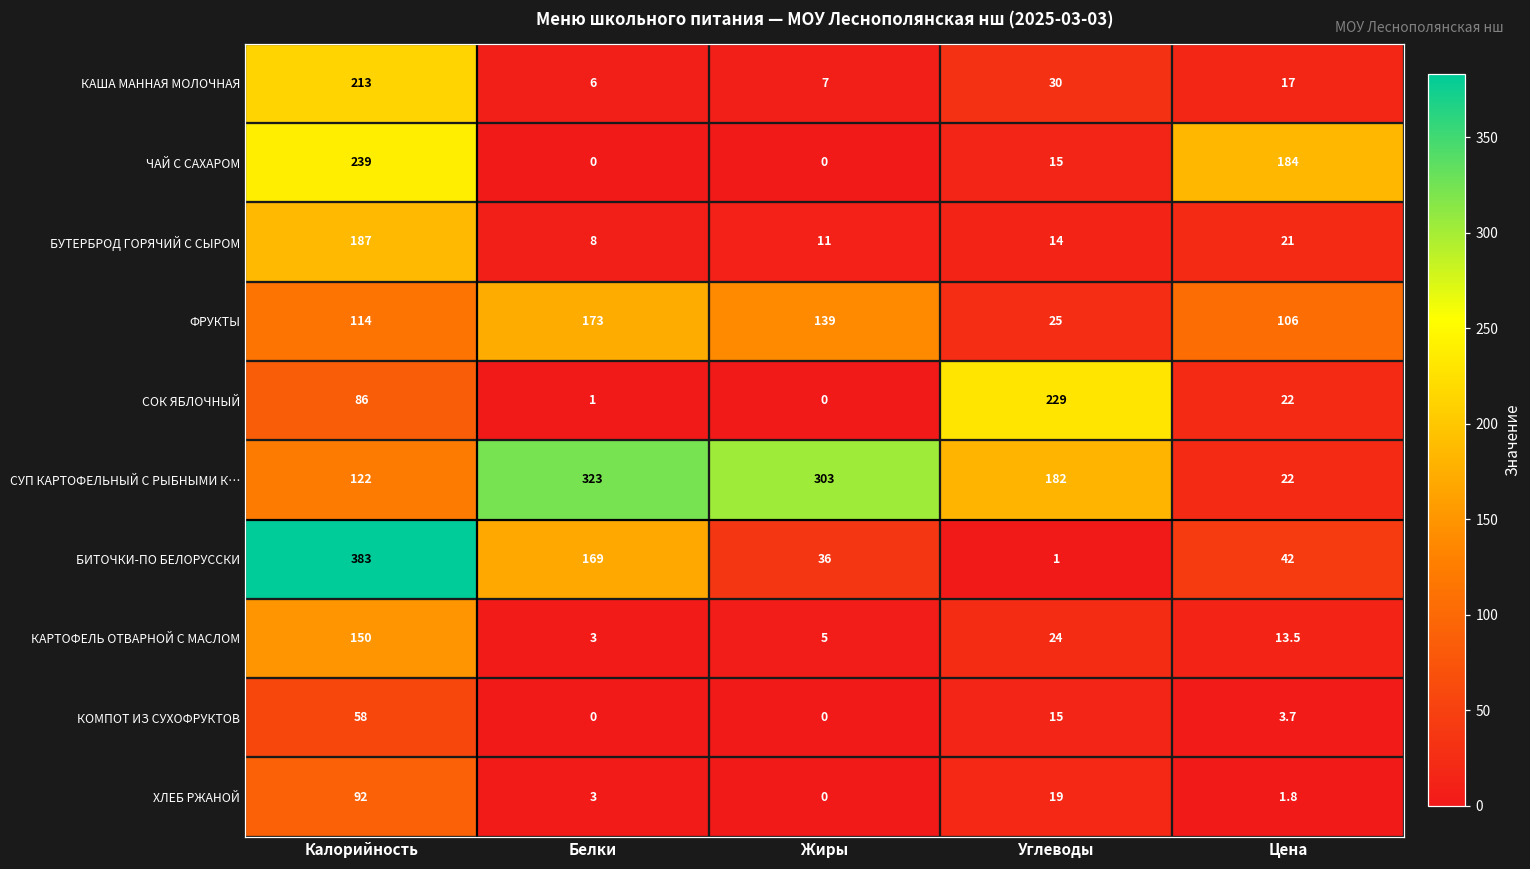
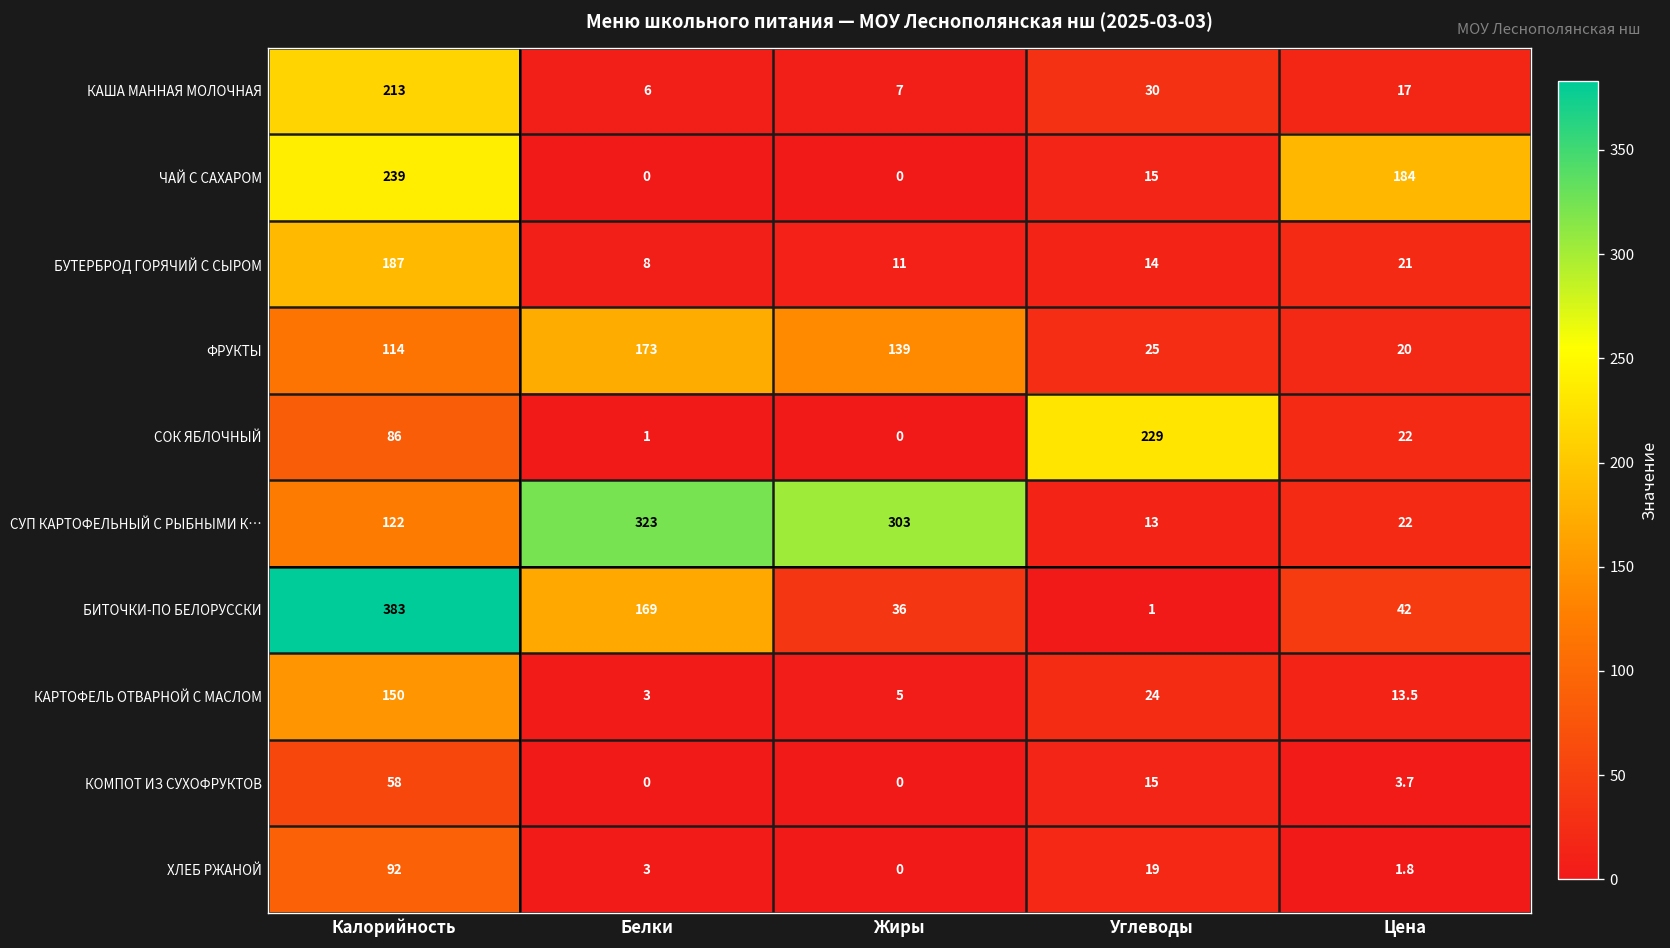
ФРУКТЫ, Цена: 106 -> 20
СУП КАРТОФЕЛЬНЫЙ С РЫБНЫМИ К…, Углеводы: 182 -> 13
